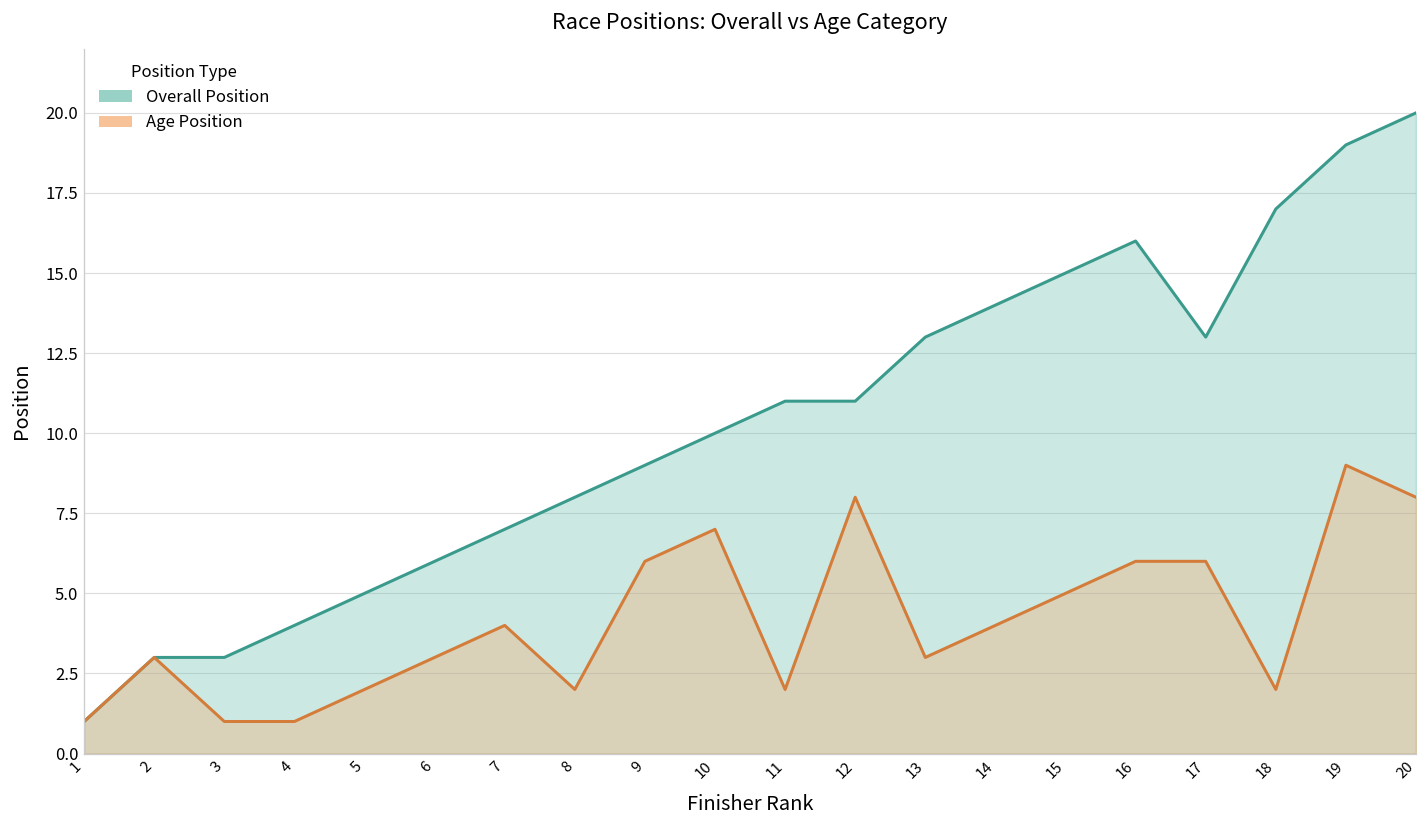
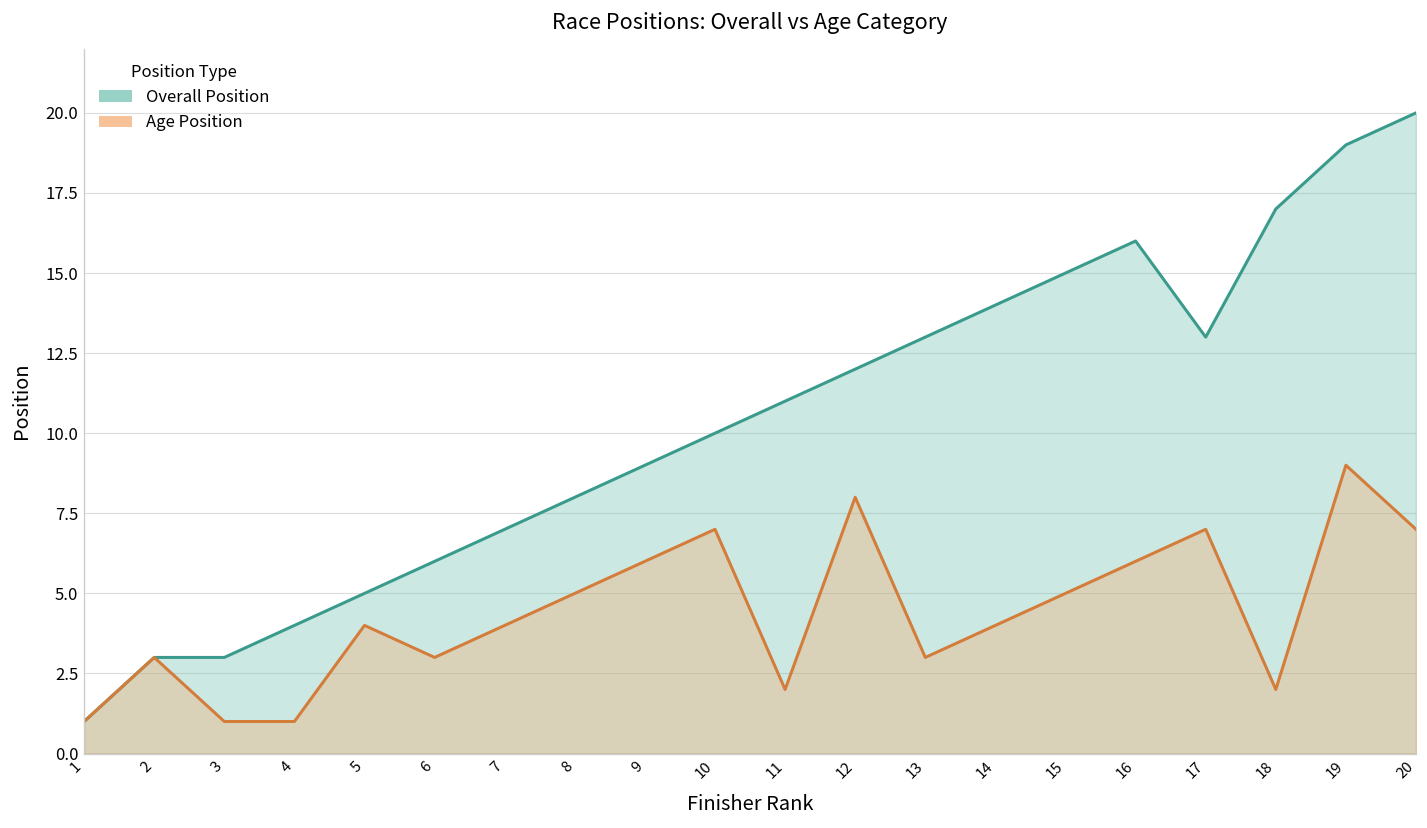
Age Position, 5: 2 -> 4
Age Position, 8: 2 -> 5
Overall Position, 12: 11 -> 12
Age Position, 17: 6 -> 7
Age Position, 20: 8 -> 7
